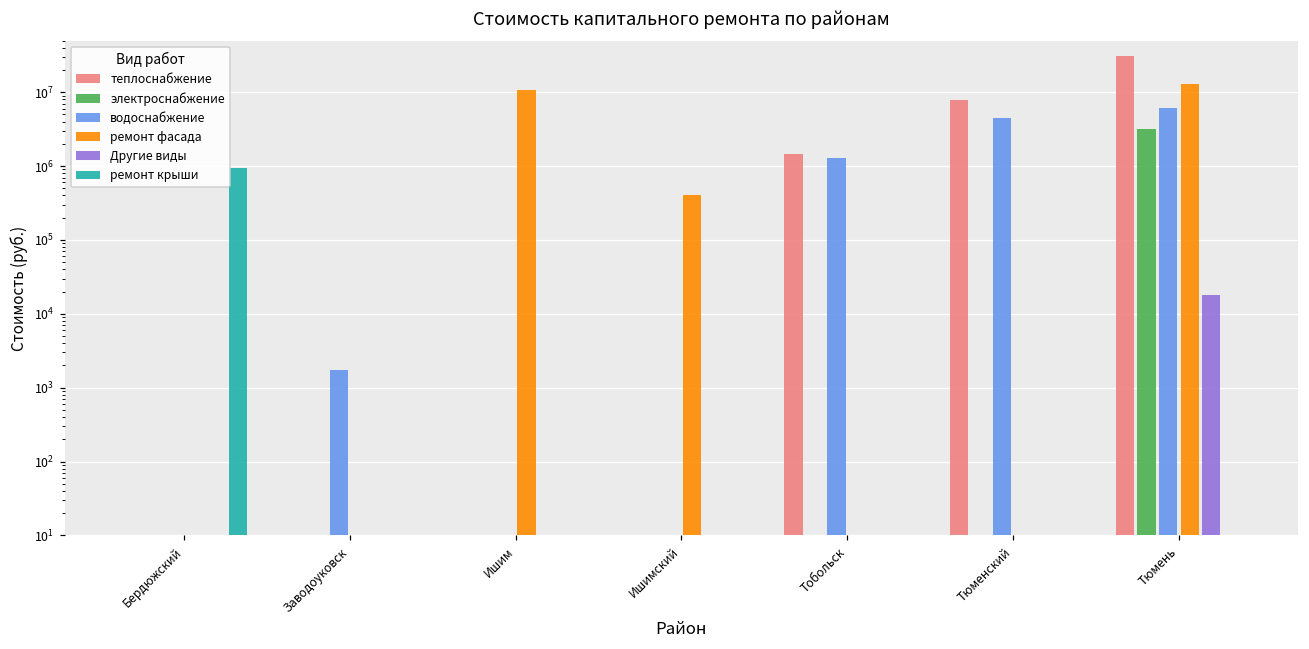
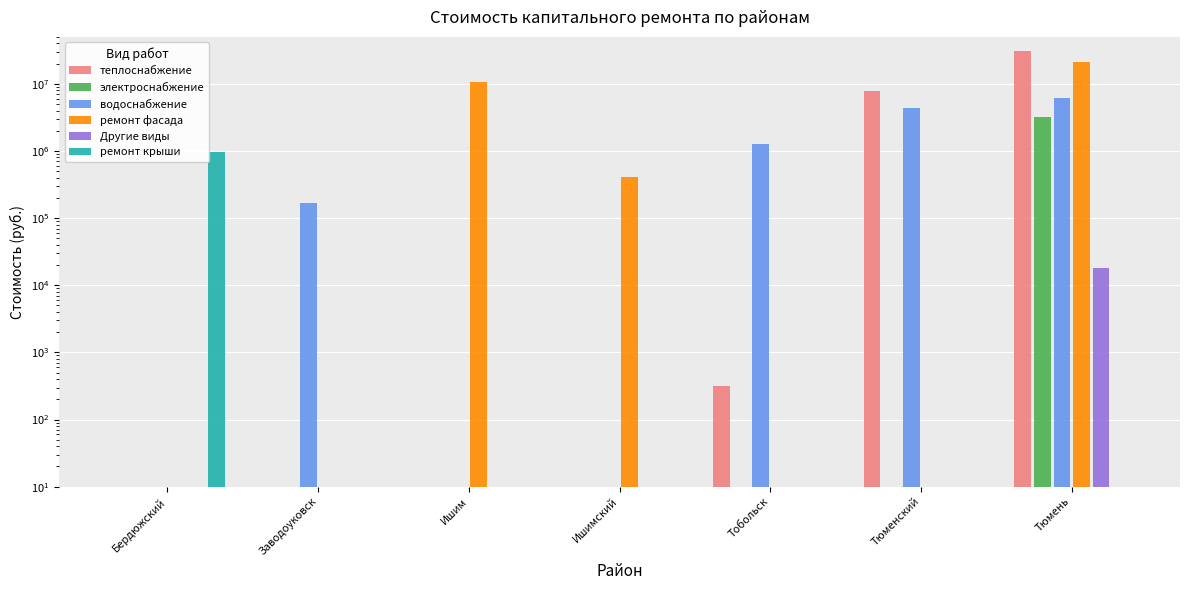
водоснабжение, Заводоуковск: 1800 -> 170000
теплоснабжение, Тобольск: 1500000 -> 300
ремонт фасада, Тюмень: 13000000 -> 21000000
